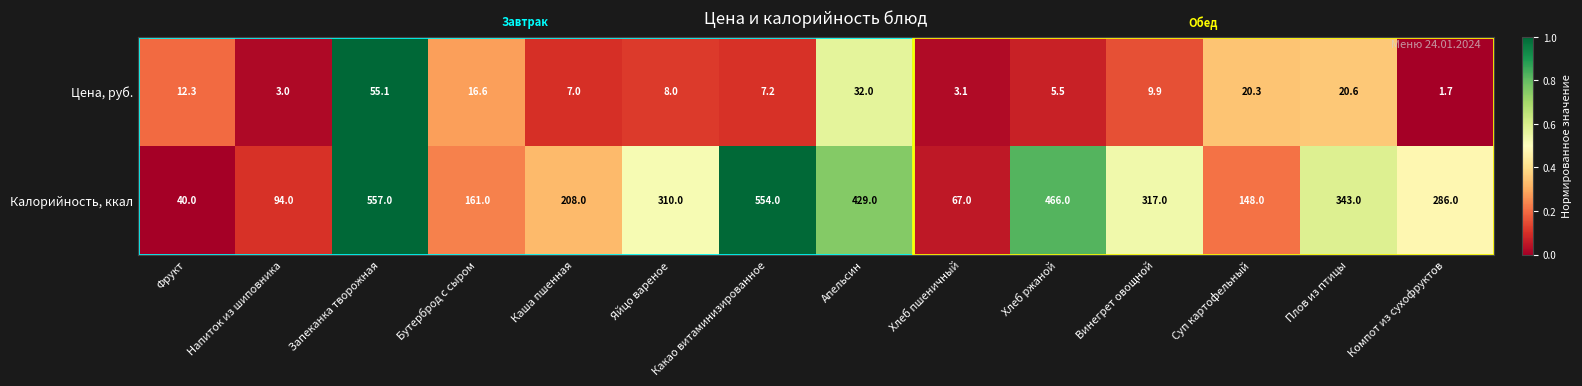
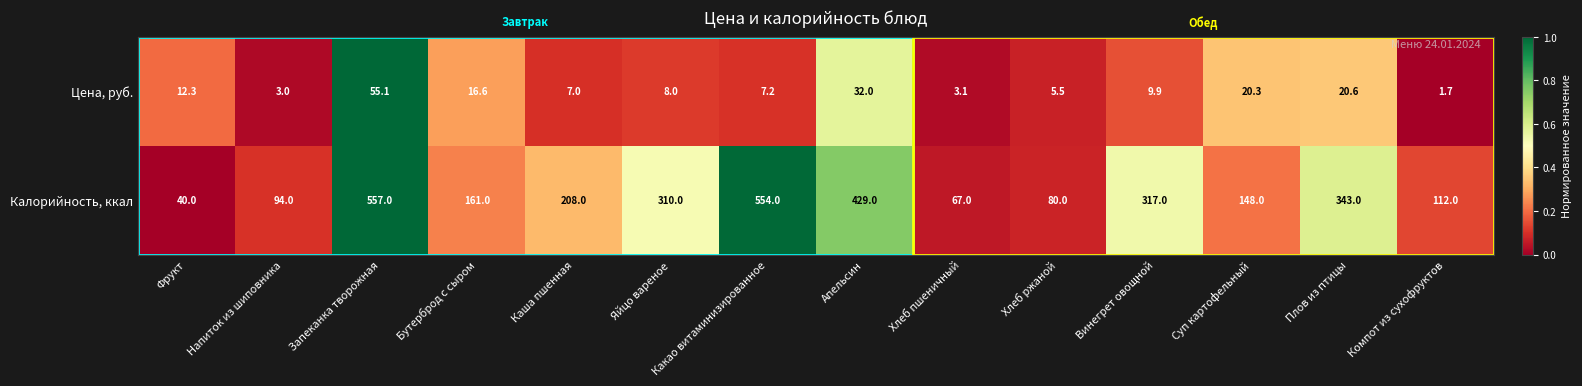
Калорийность, ккал, Хлеб ржаной: 466.0 -> 80.0
Калорийность, ккал, Компот из сухофруктов: 286.0 -> 112.0
